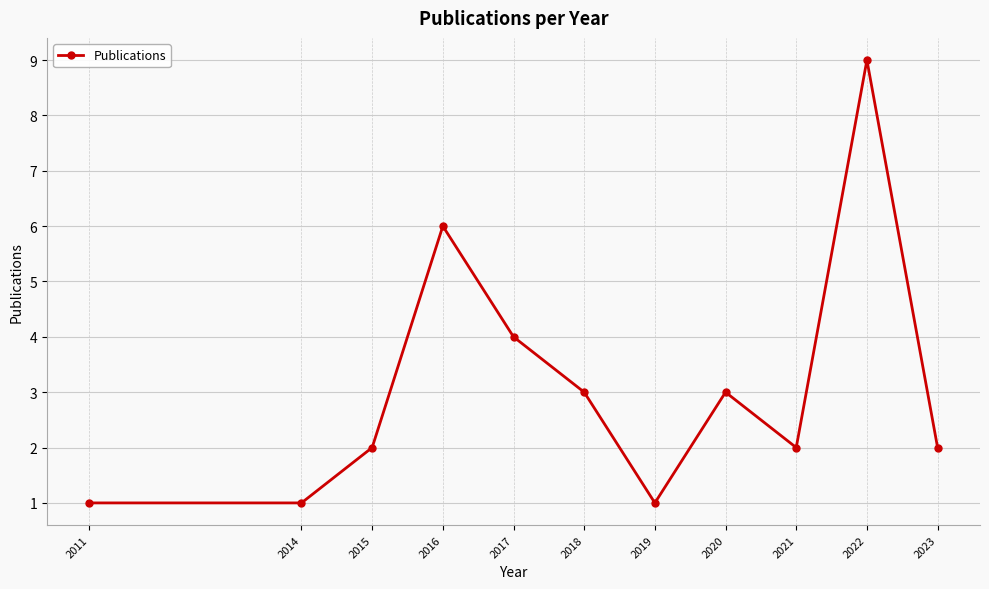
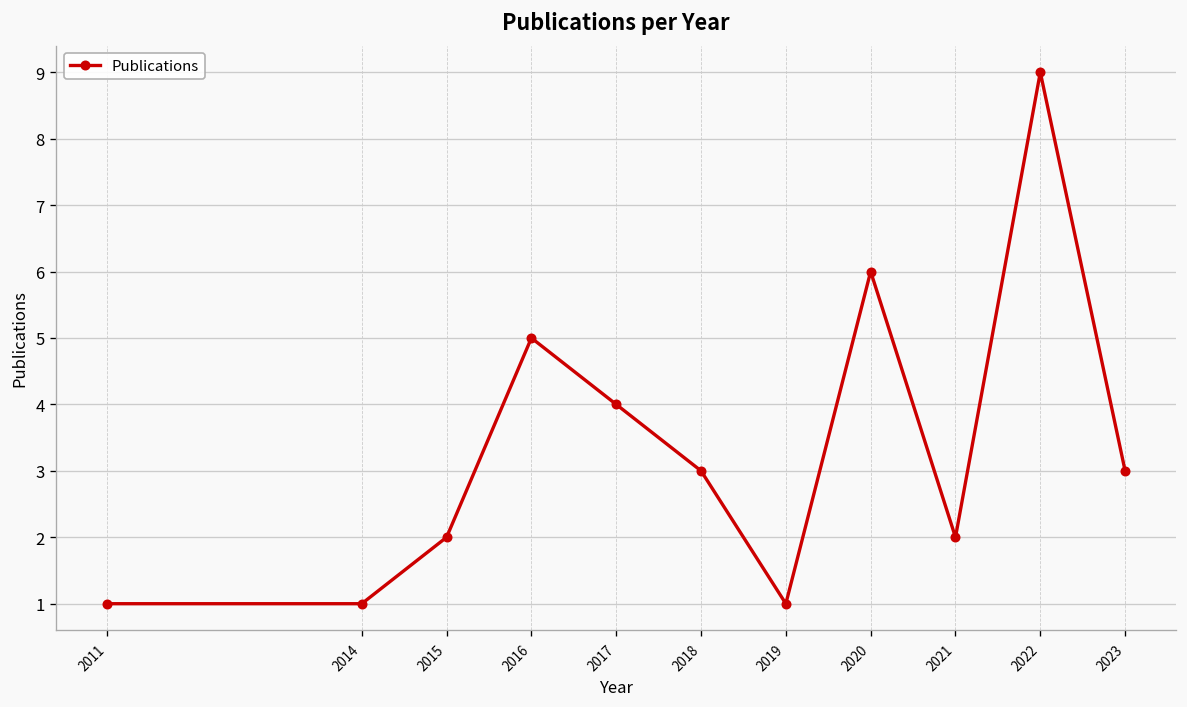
2016: 6 -> 5
2020: 3 -> 6
2023: 2 -> 3
